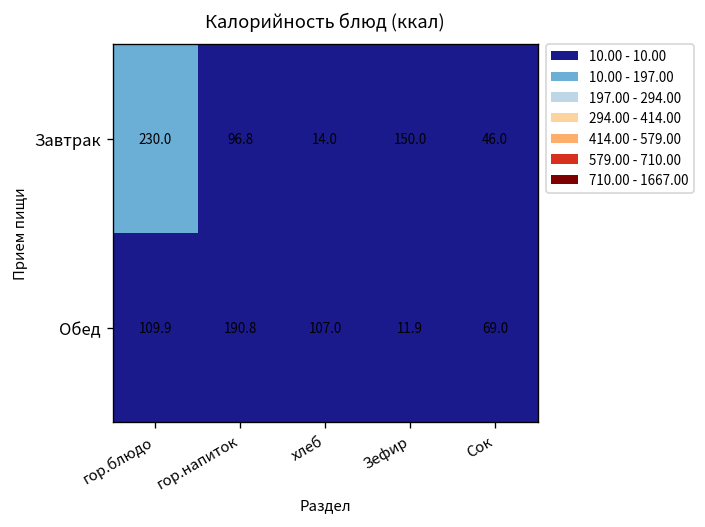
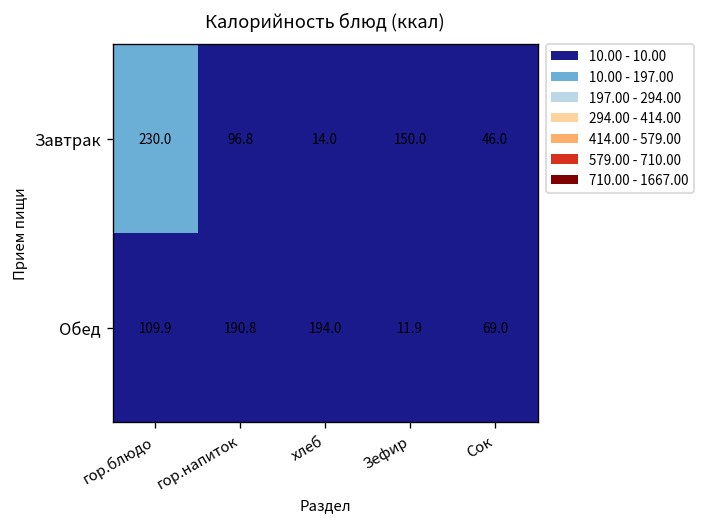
Обед, хлеб: 107.0 -> 194.0
